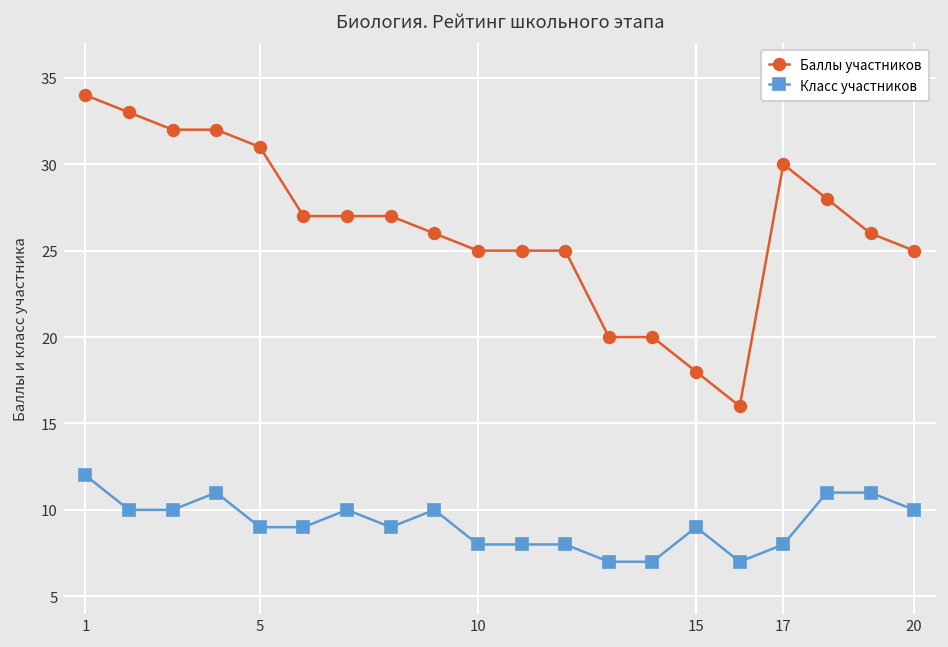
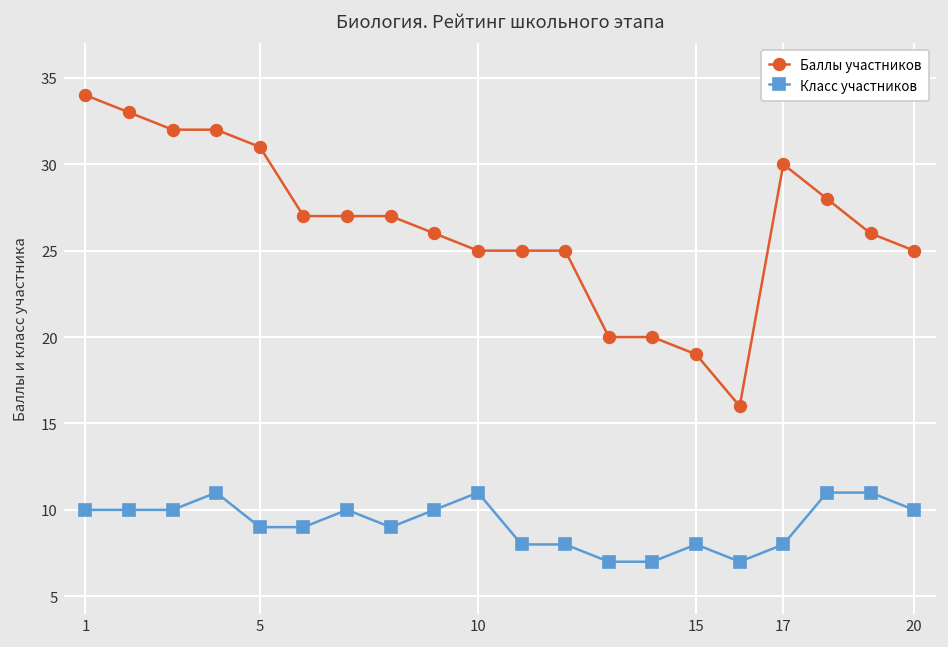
Класс участников, 1: 12 -> 10
Класс участников, 10: 8 -> 11
Баллы участников, 15: 18 -> 19
Класс участников, 15: 9 -> 8
